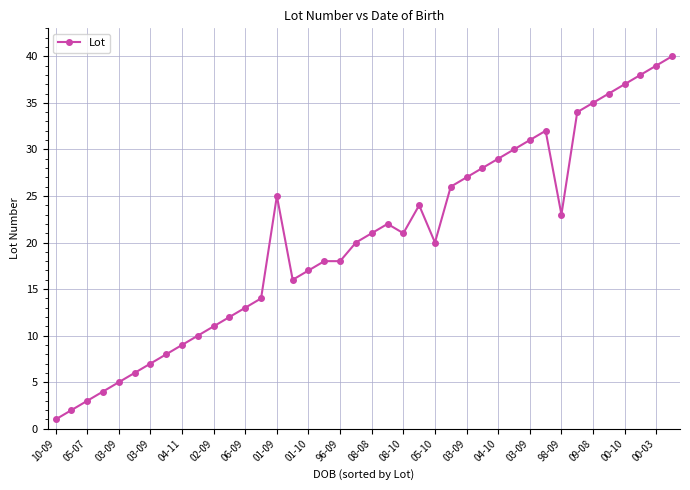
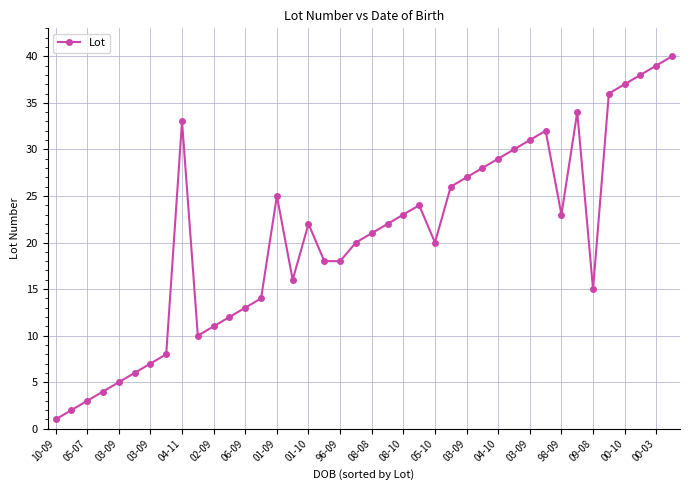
04-11: 9 -> 33
01-10: 17 -> 22
08-10: 21 -> 23
09-08: 35 -> 15
